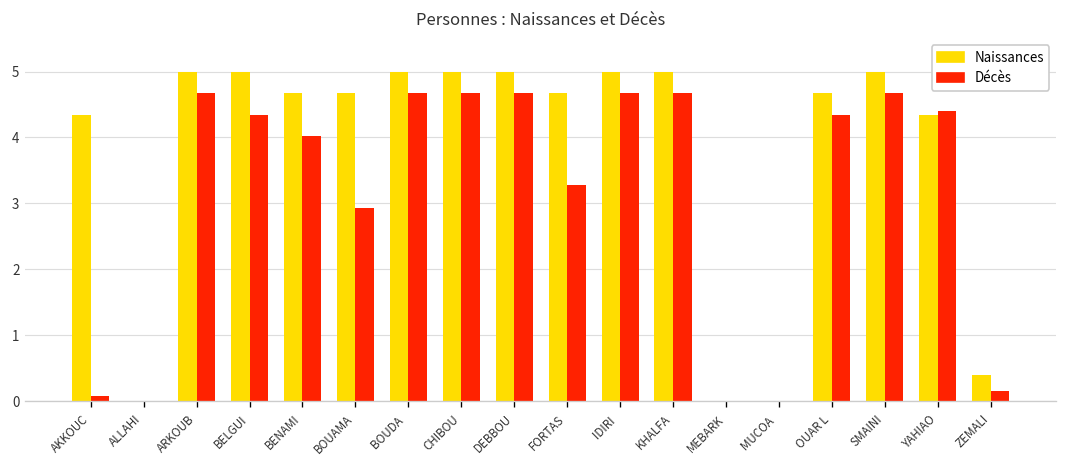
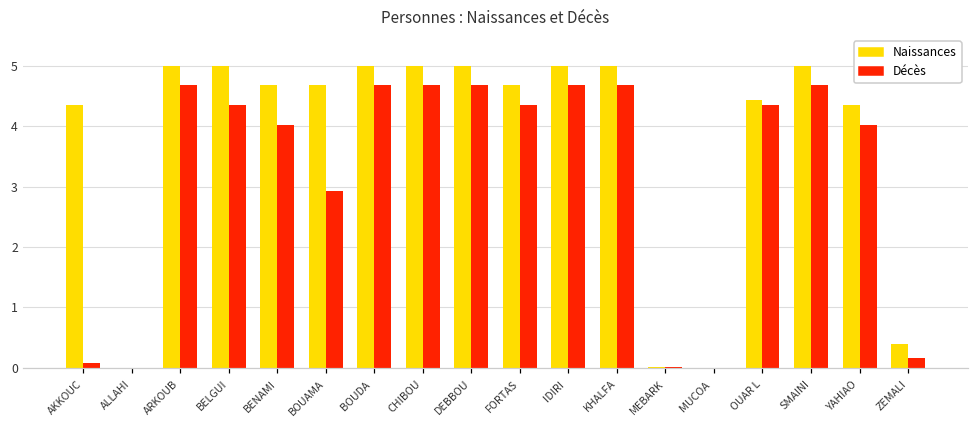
Décès, FORTAS: 3.3 -> 4.3
Naissances, OUAR L: 4.7 -> 4.4
Décès, YAHIAO: 4.4 -> 4.0
